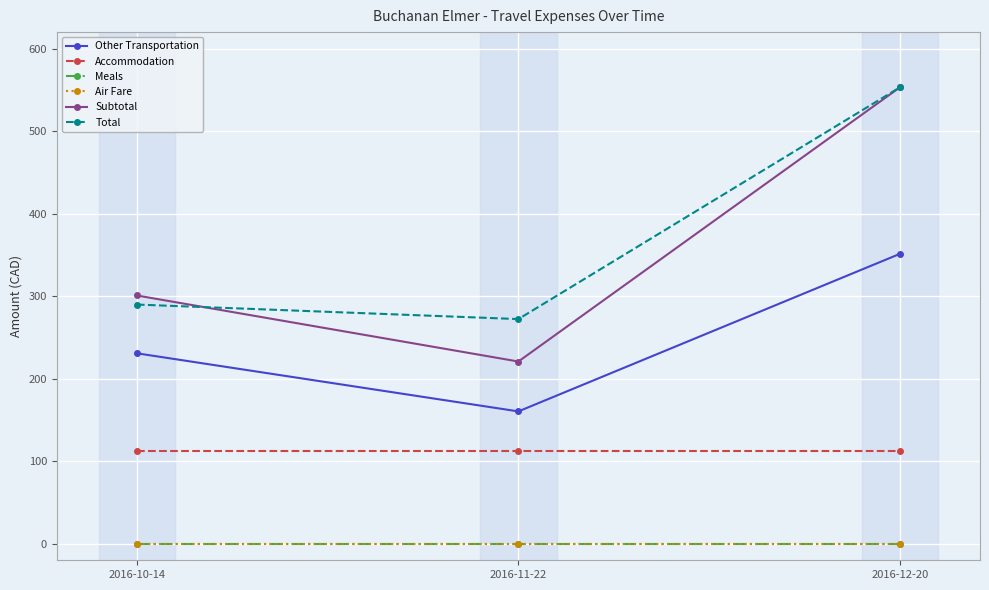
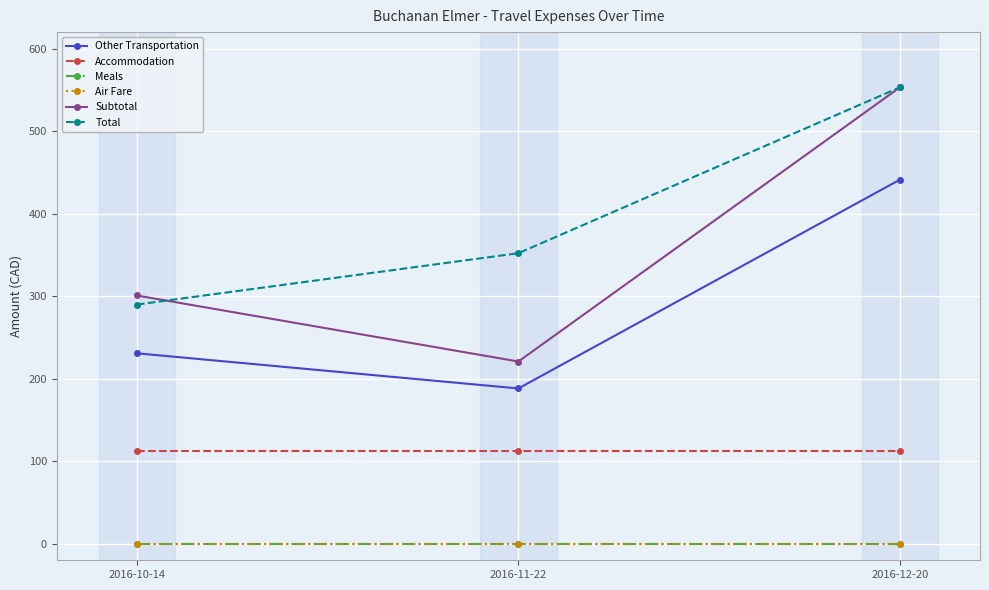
Other Transportation, 2016-11-22: 160 -> 190
Total, 2016-11-22: 270 -> 350
Other Transportation, 2016-12-20: 350 -> 440
